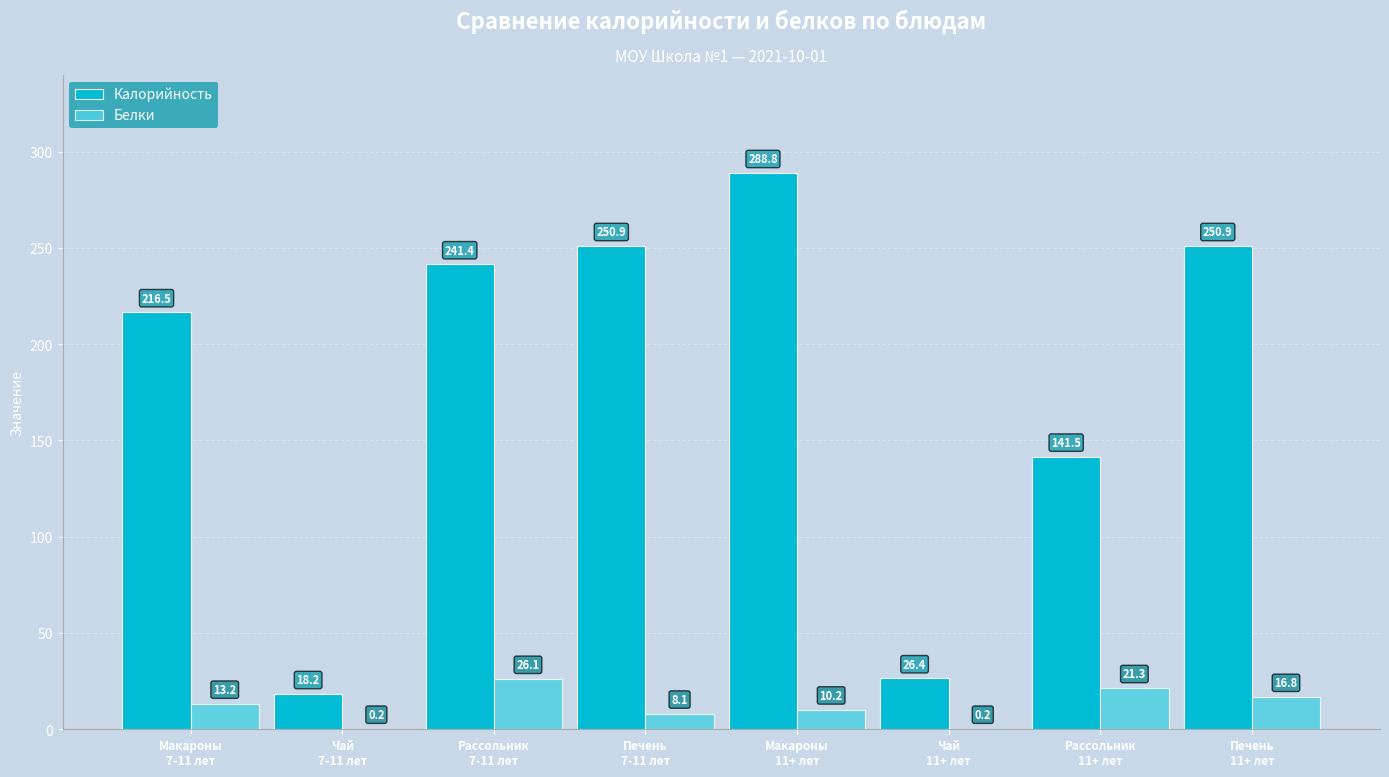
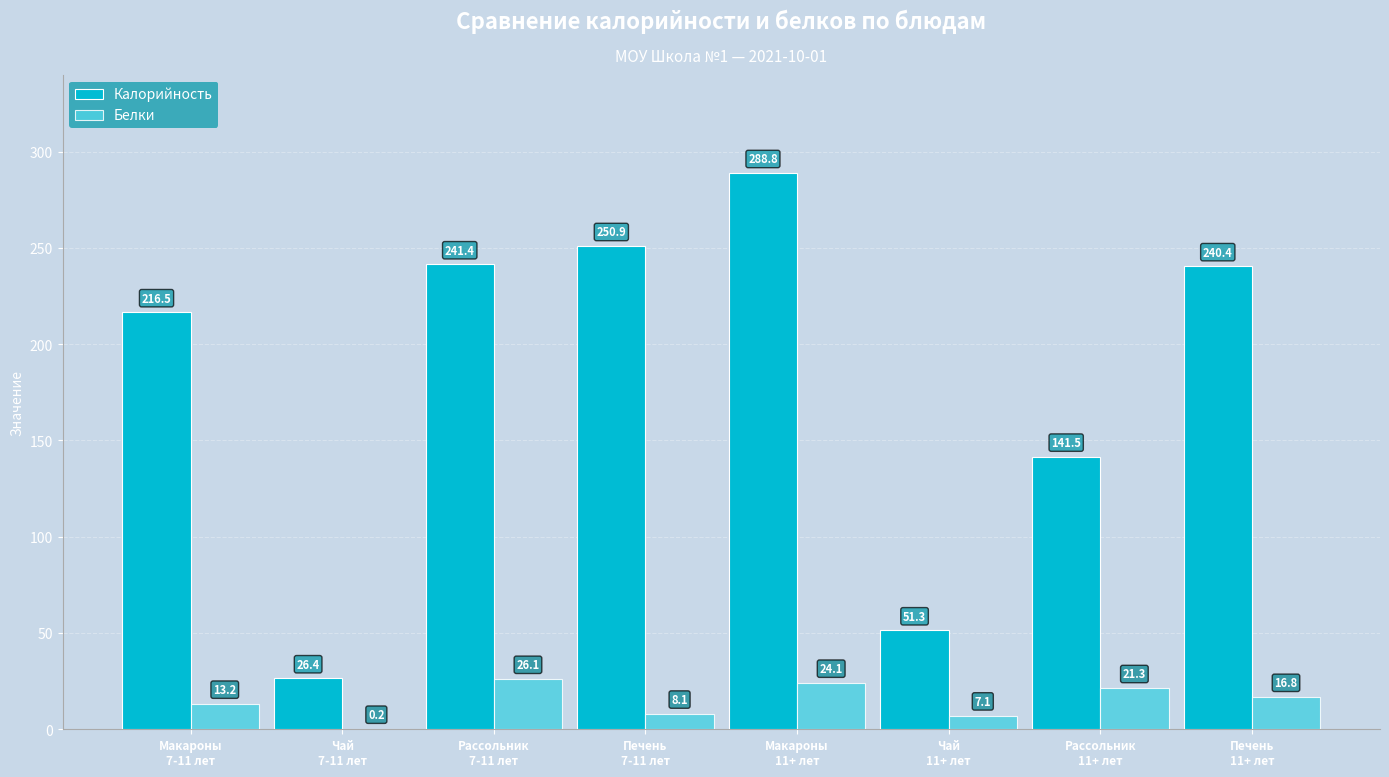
Калорийность, Чай 7-11 лет: 18.2 -> 26.4
Белки, Макароны 11+ лет: 10.2 -> 24.1
Калорийность, Чай 11+ лет: 26.4 -> 51.3
Белки, Чай 11+ лет: 0.2 -> 7.1
Калорийность, Печень 11+ лет: 250.9 -> 240.4
